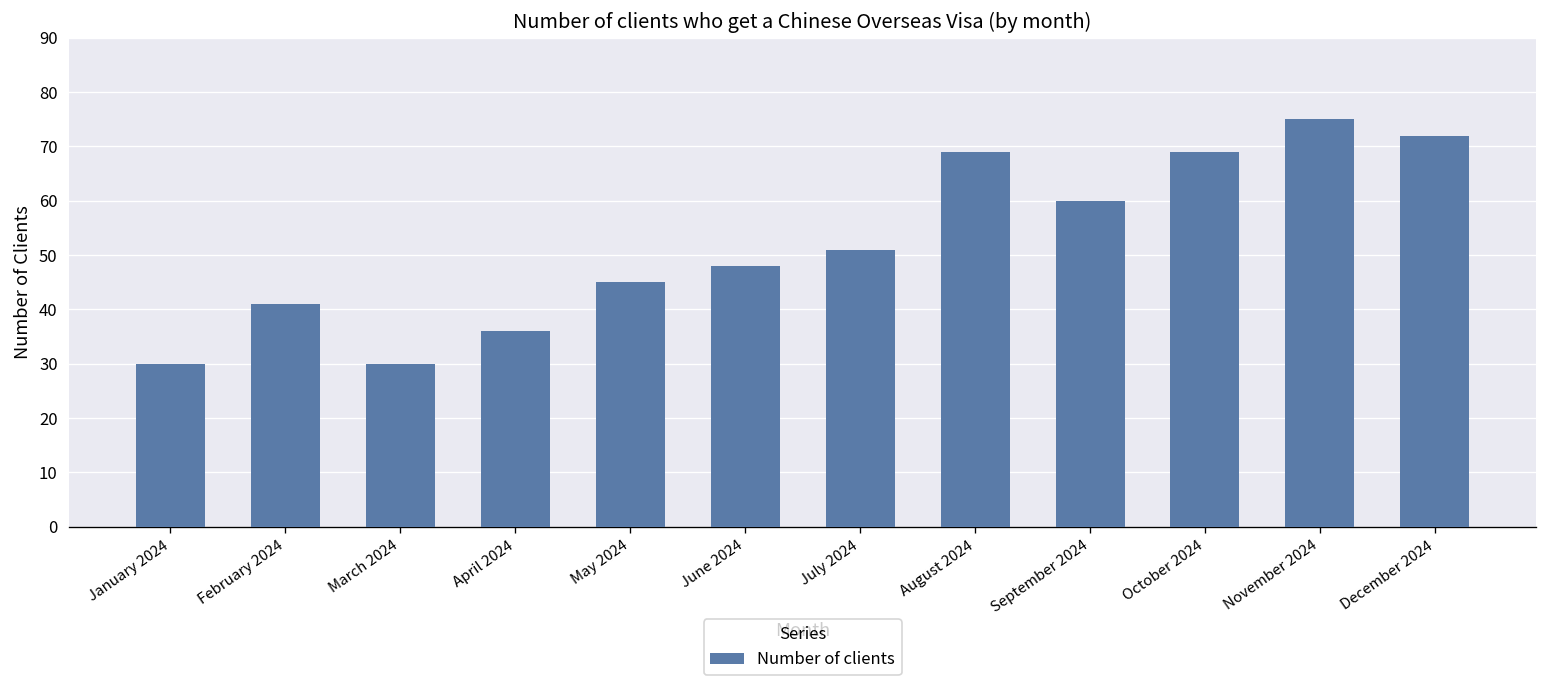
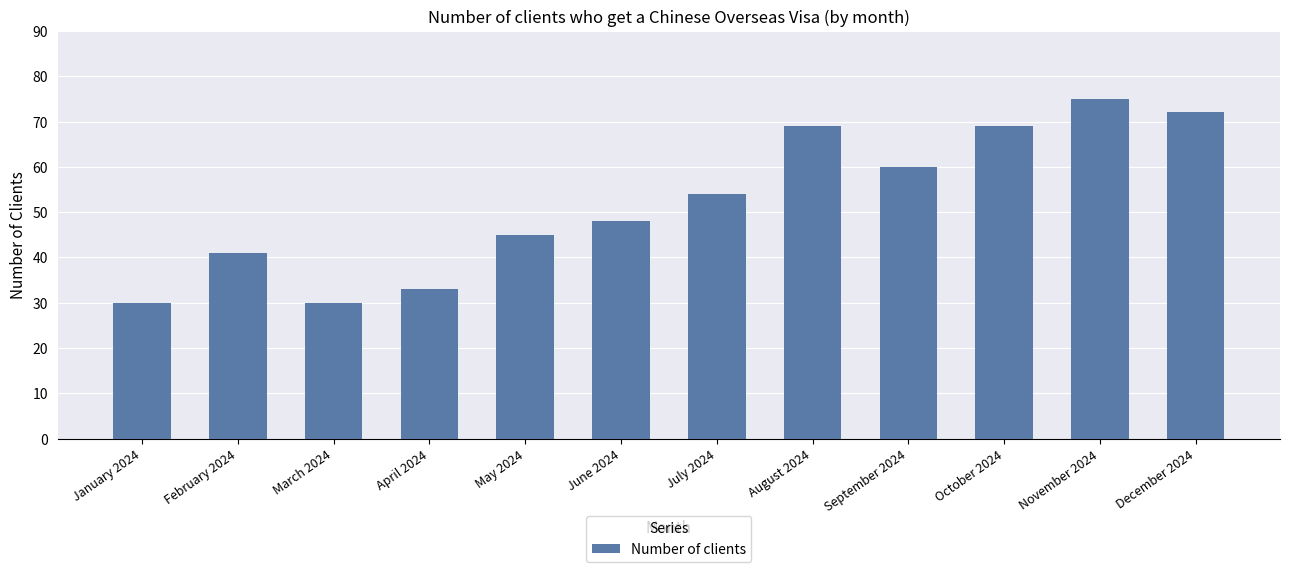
April 2024: 36 -> 33
July 2024: 51 -> 54
